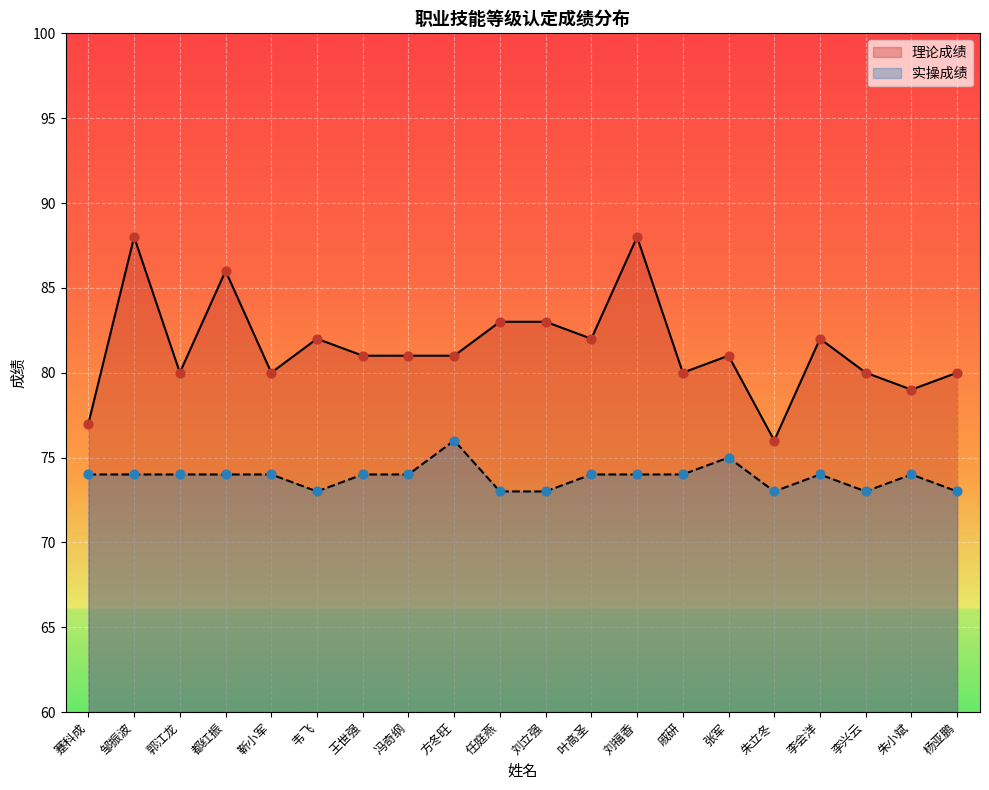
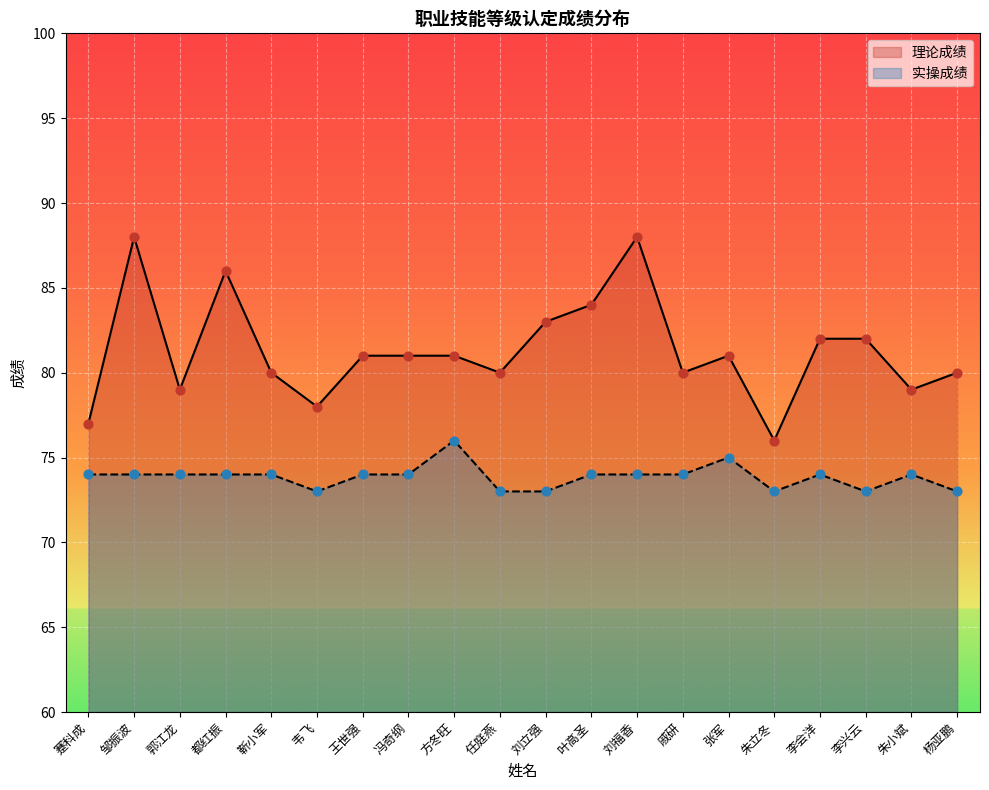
理论成绩, 郭江龙: 80 -> 79
理论成绩, 韦飞: 82 -> 78
理论成绩, 任庭燕: 83 -> 80
理论成绩, 叶高圣: 82 -> 84
理论成绩, 李兴云: 80 -> 82
